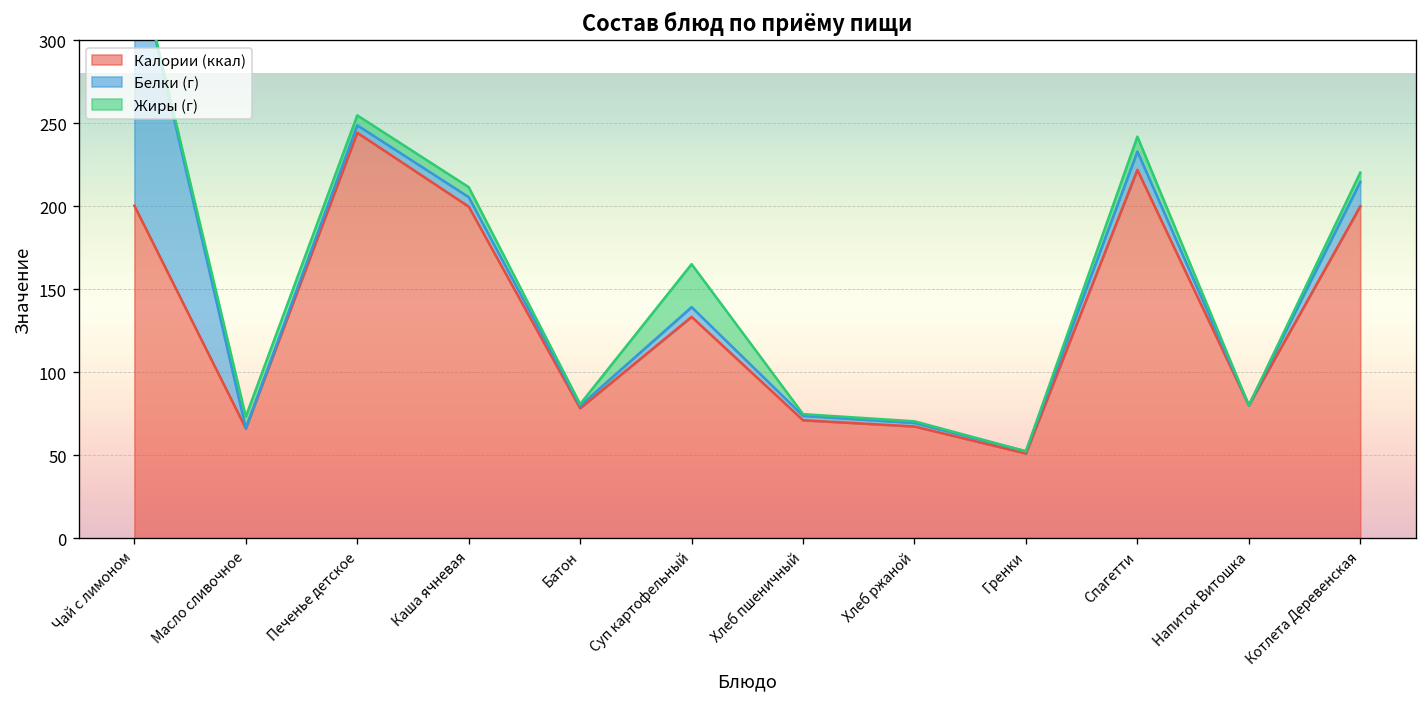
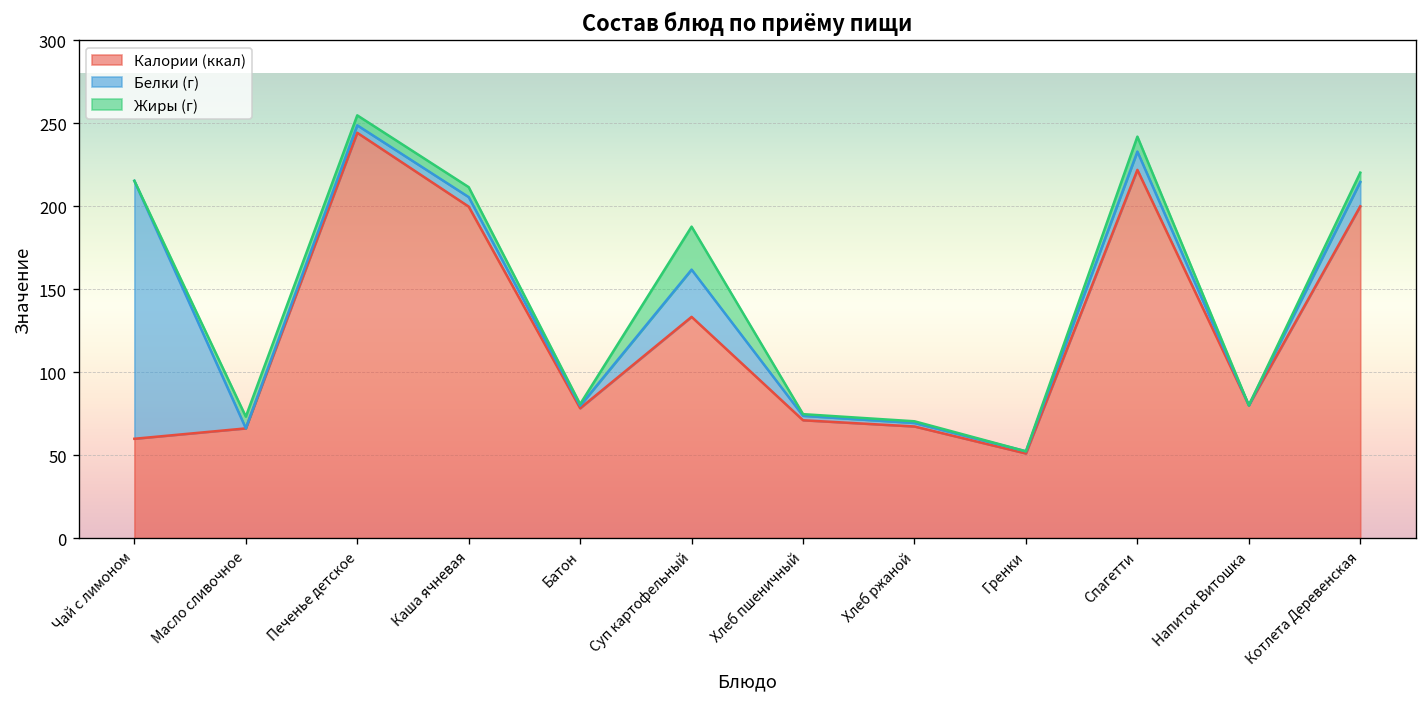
Калории (ккал), Чай с лимоном: 200 -> 60
Белки (г), Суп картофельный: 6 -> 28
